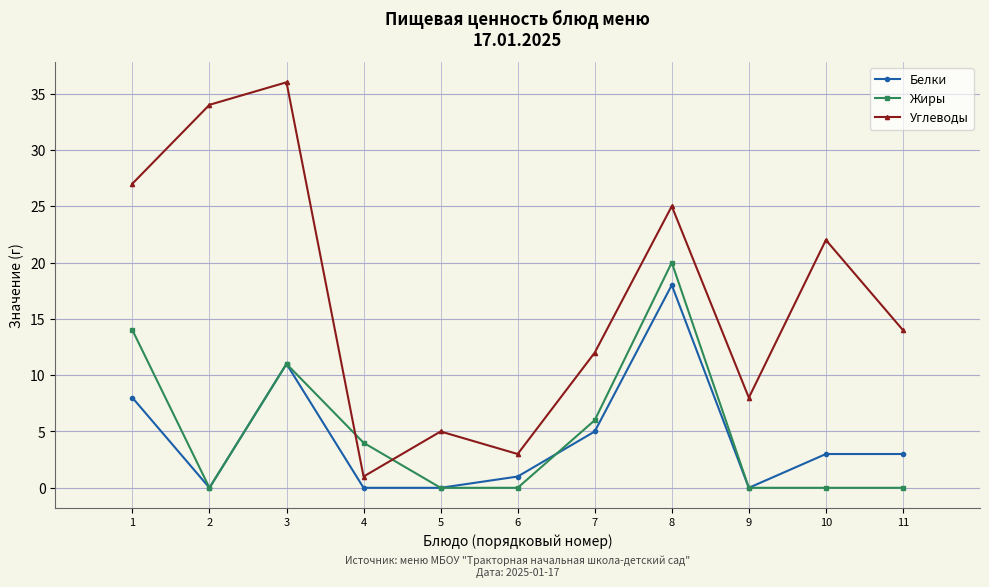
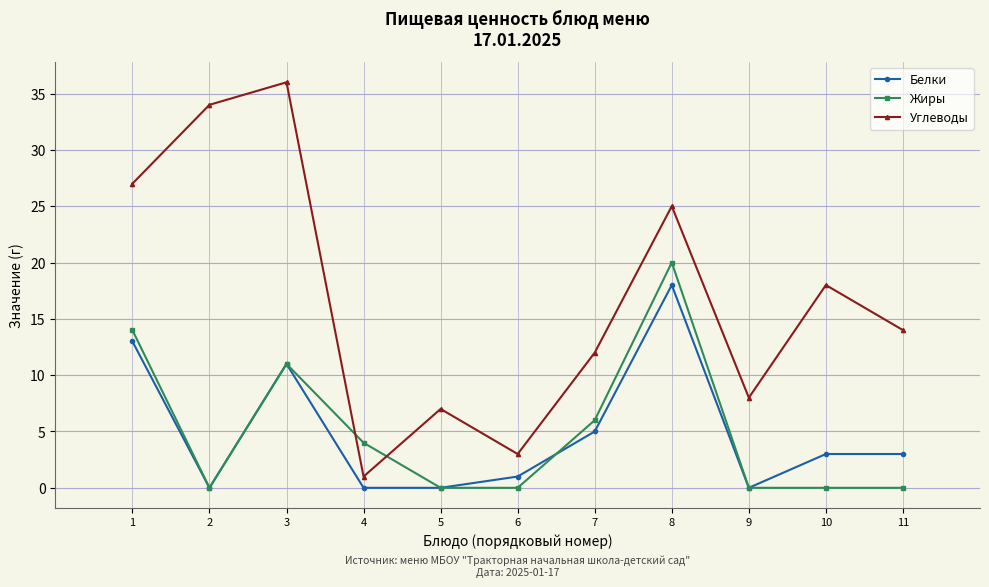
Белки, 1: 8 -> 13
Углеводы, 5: 5 -> 7
Углеводы, 10: 22 -> 18
